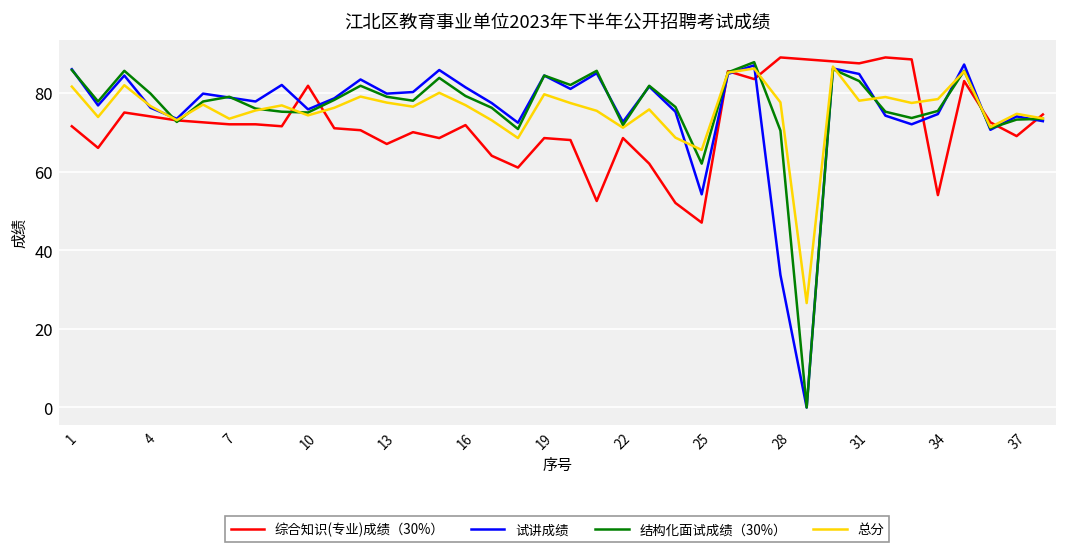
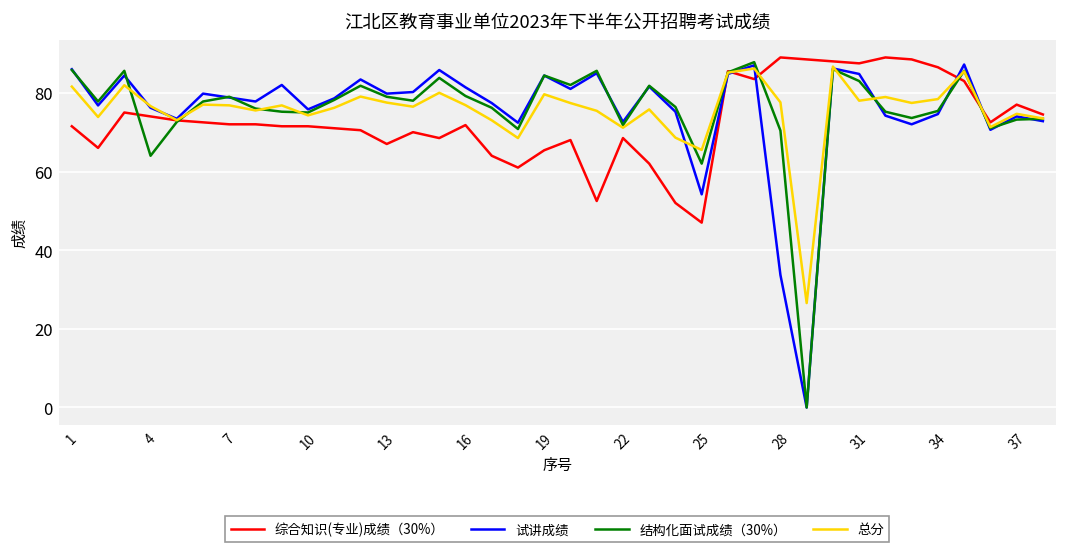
结构化面试成绩（30%）, 4: 80 -> 64
总分, 7: 73 -> 77
综合知识(专业)成绩（30%）, 10: 82 -> 72
综合知识(专业)成绩（30%）, 19: 69 -> 65
综合知识(专业)成绩（30%）, 34: 54 -> 87
综合知识(专业)成绩（30%）, 37: 69 -> 77
